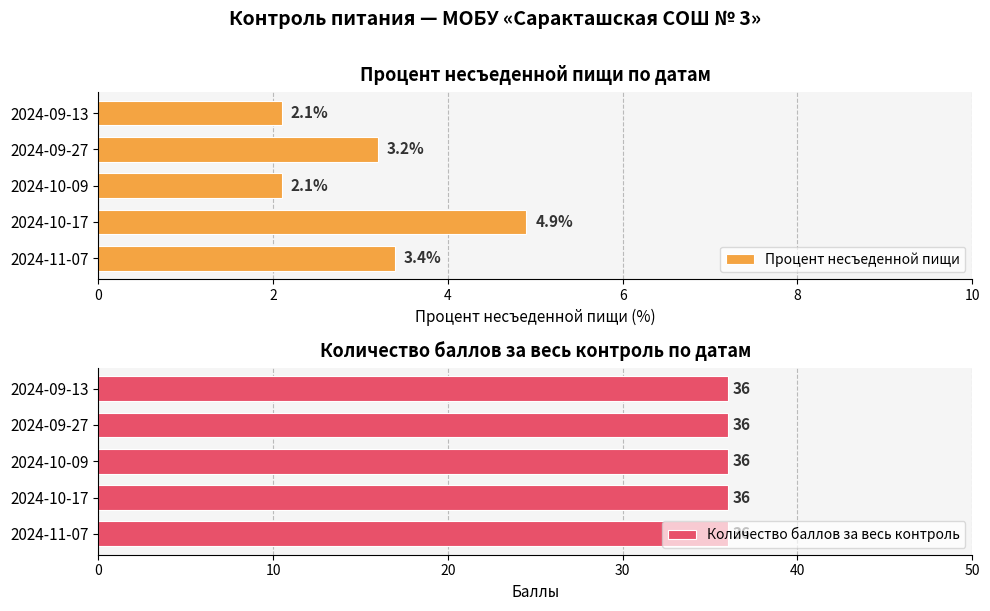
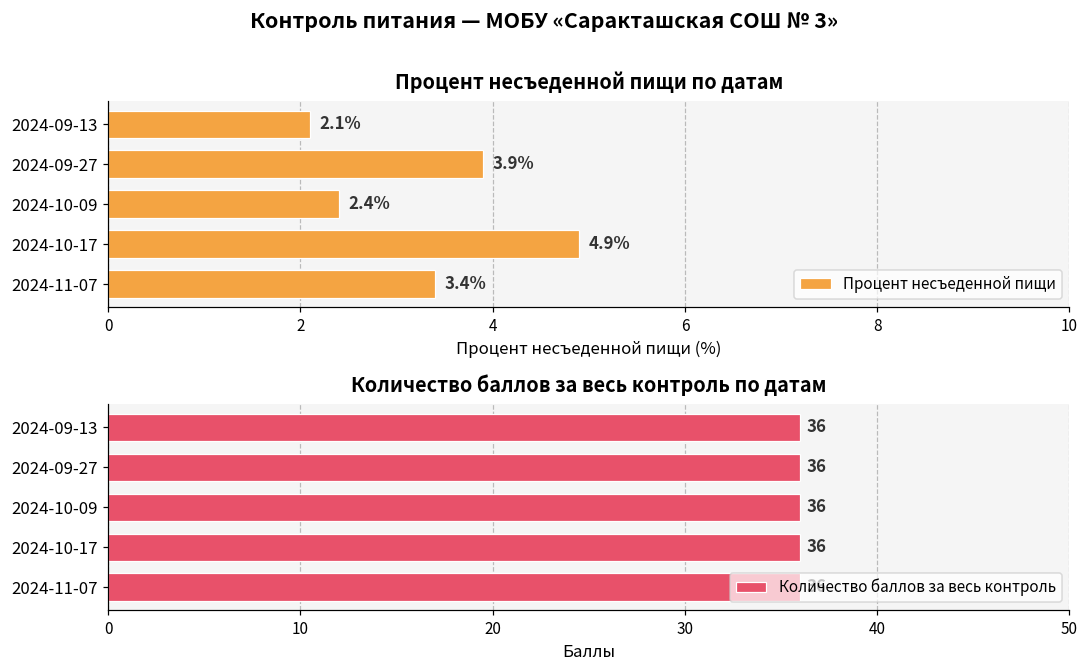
Процент несъеденной пищи по датам, 2024-09-27: 3.2% -> 3.9%
Процент несъеденной пищи по датам, 2024-10-09: 2.1% -> 2.4%
